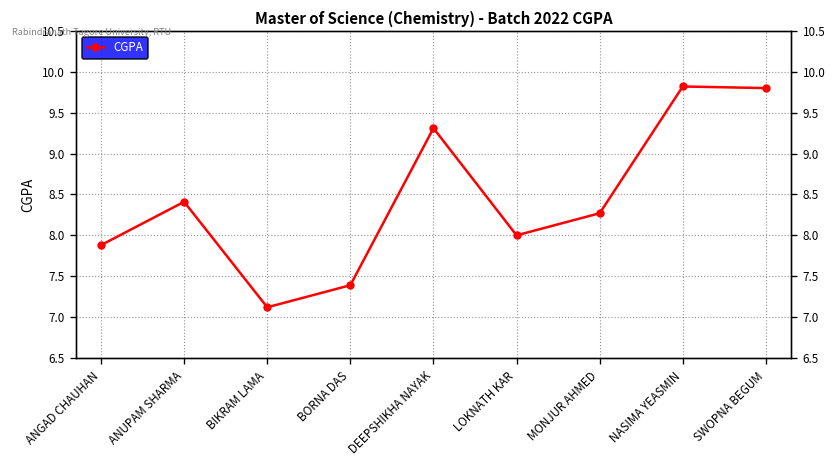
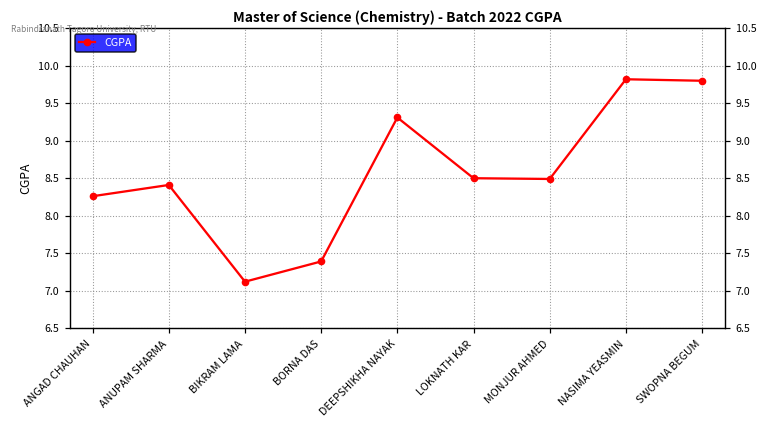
ANGAD CHAUHAN: 7.9 -> 8.3
LOKNATH KAR: 8.0 -> 8.5
MONJUR AHMED: 8.3 -> 8.5
